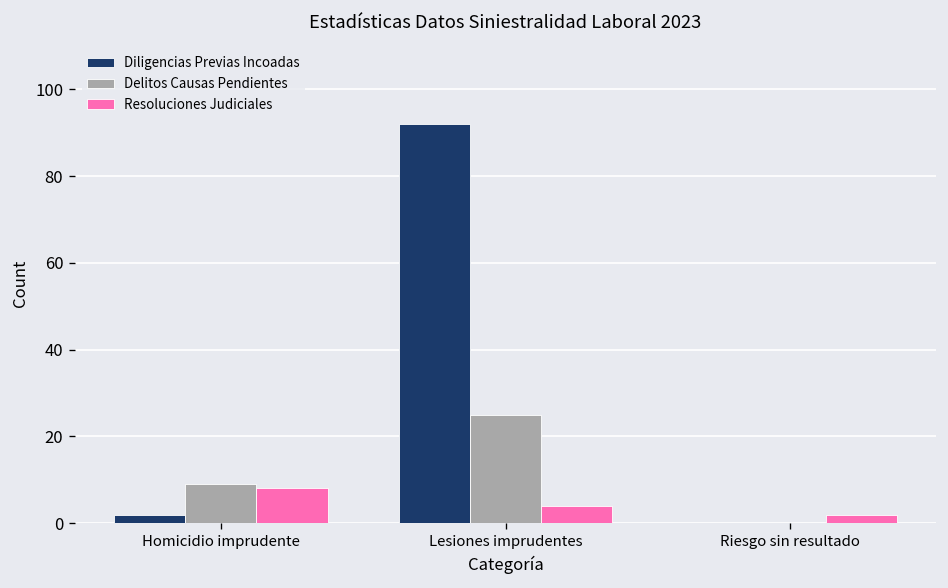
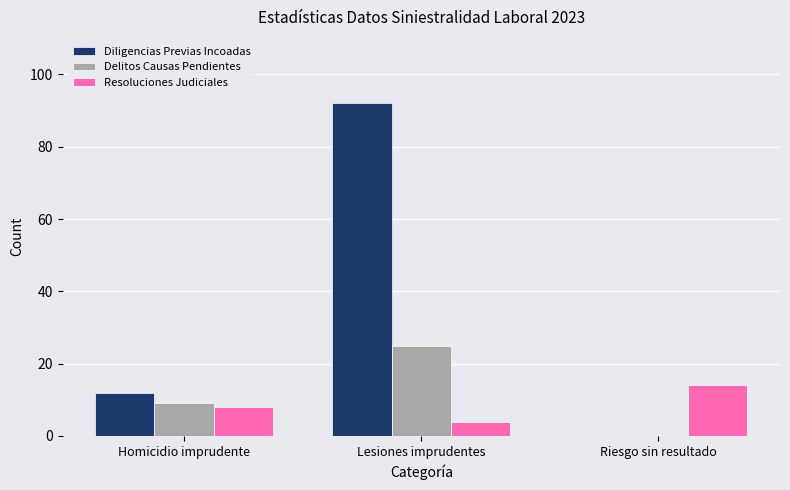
Diligencias Previas Incoadas, Homicidio imprudente: 2 -> 12
Resoluciones Judiciales, Riesgo sin resultado: 2 -> 14
